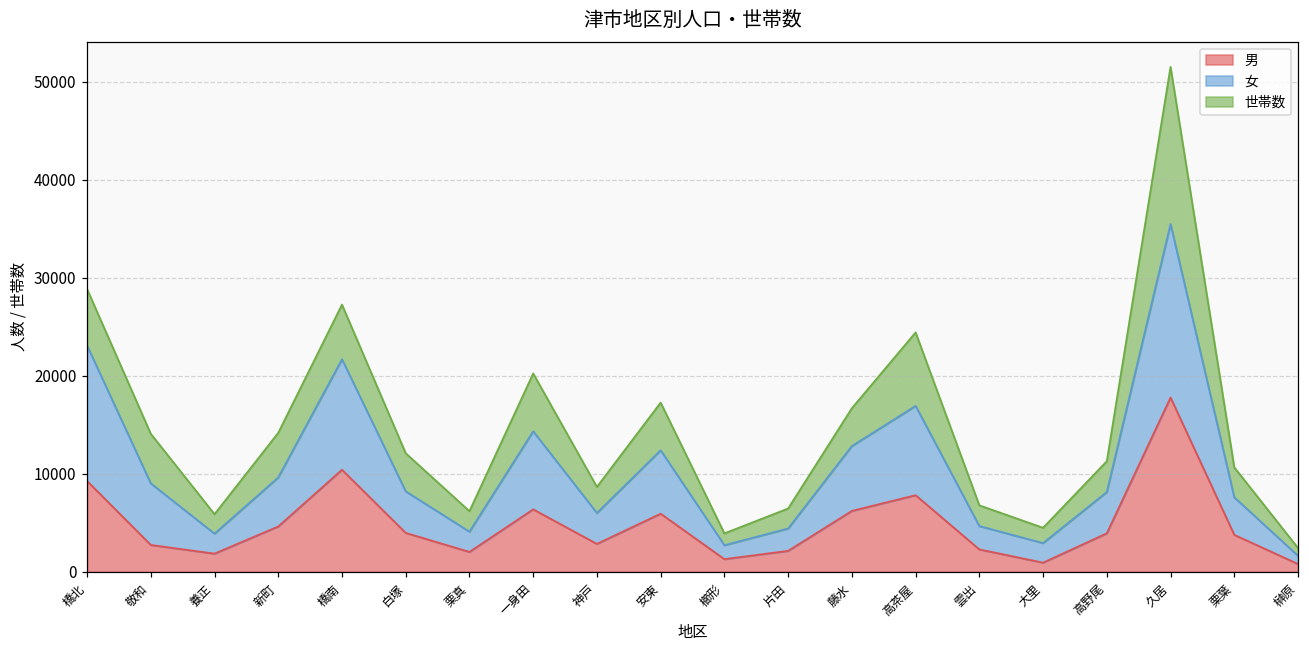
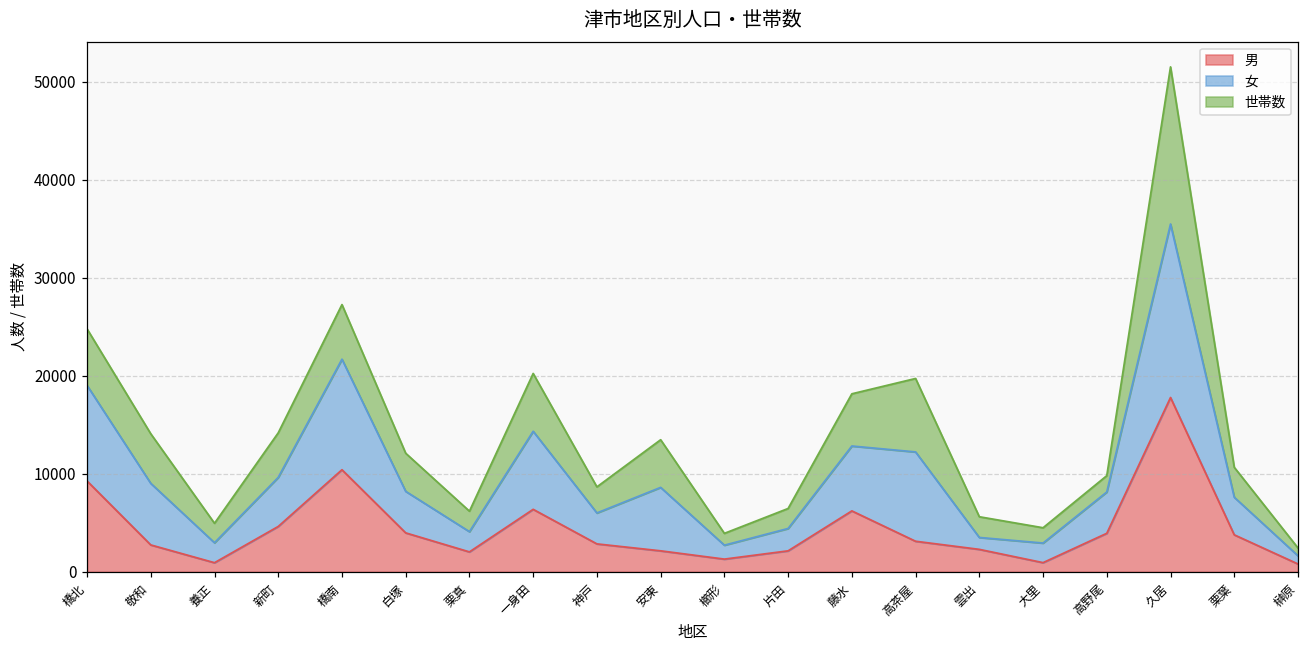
女, 橋北: 14000 -> 10000
男, 養正: 2000 -> 1000
男, 安東: 6000 -> 2000
世帯数, 藤水: 4000 -> 5000
男, 高茶屋: 8000 -> 3000
女, 雲出: 2000 -> 1000
世帯数, 高野尾: 3000 -> 2000
